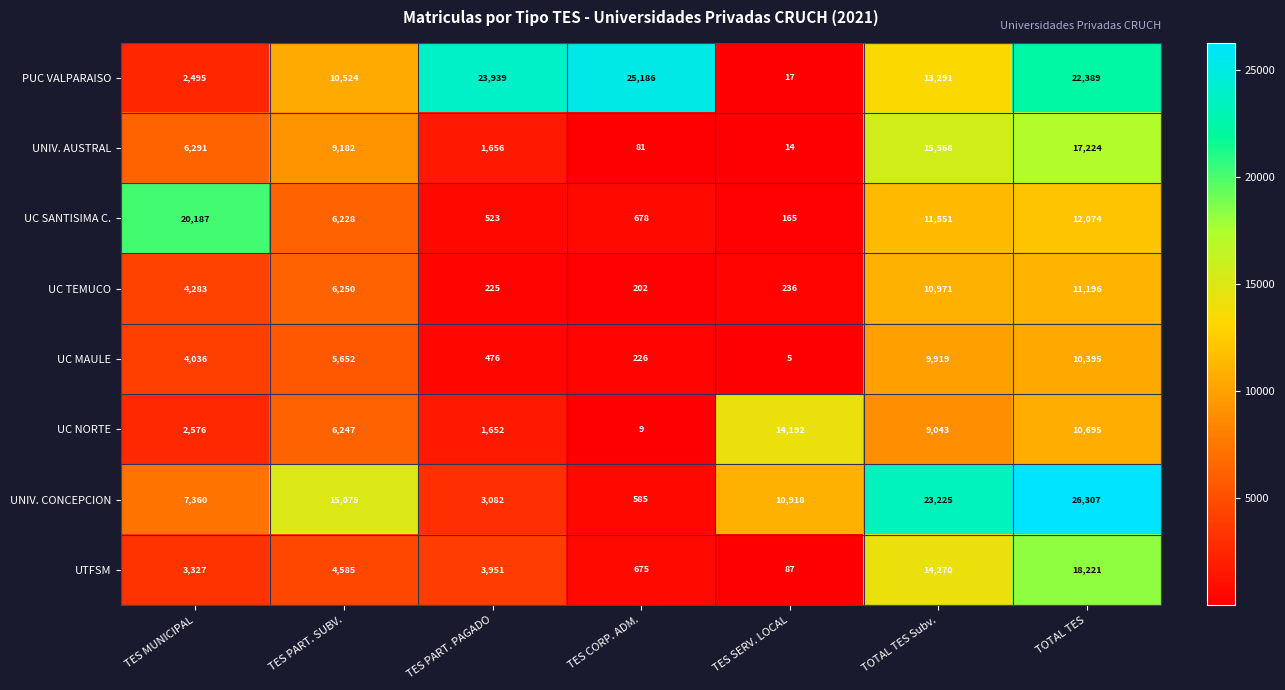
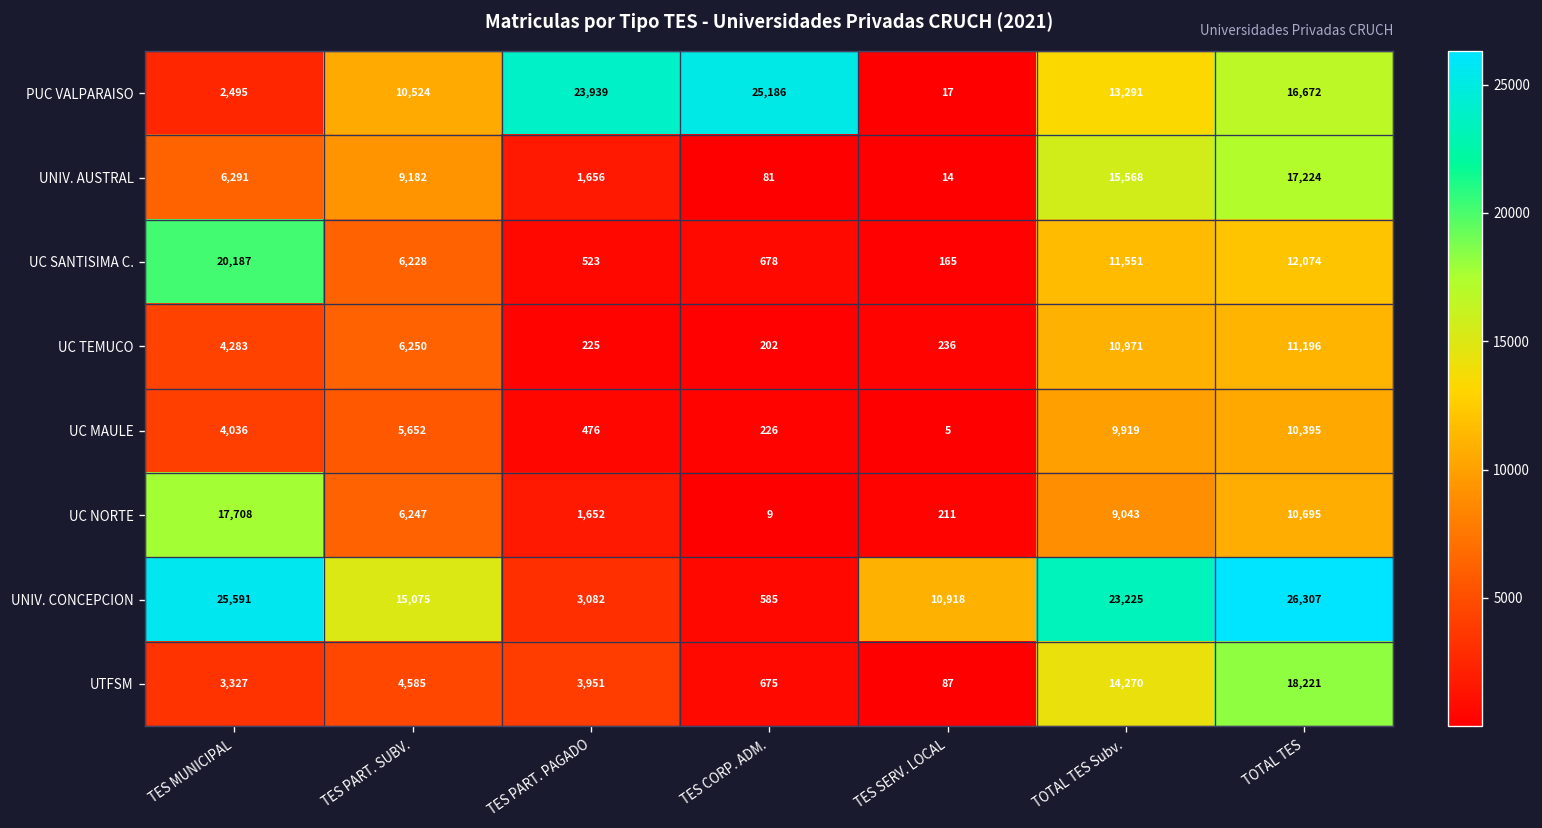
PUC VALPARAISO, TOTAL TES: 22,389 -> 16,672
UC NORTE, TES MUNICIPAL: 2,576 -> 17,708
UC NORTE, TES SERV. LOCAL: 14,192 -> 211
UNIV. CONCEPCION, TES MUNICIPAL: 7,360 -> 25,591
